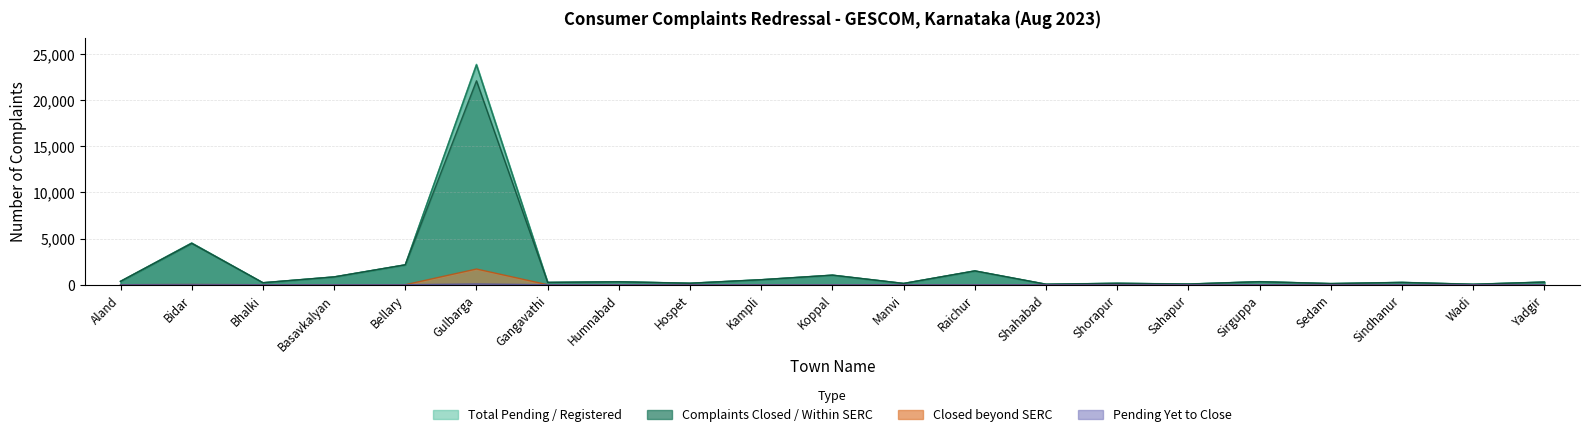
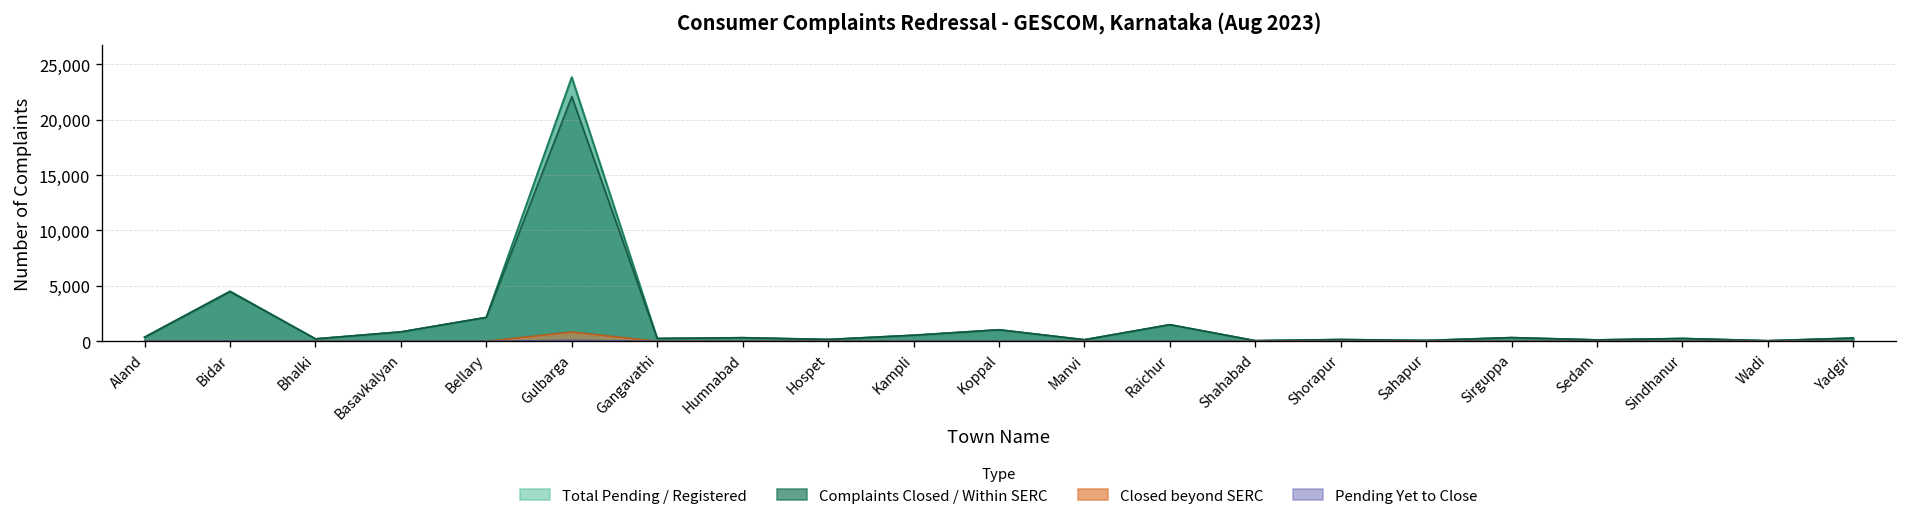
Closed beyond SERC, Gulbarga: 2,000 -> 1,000
